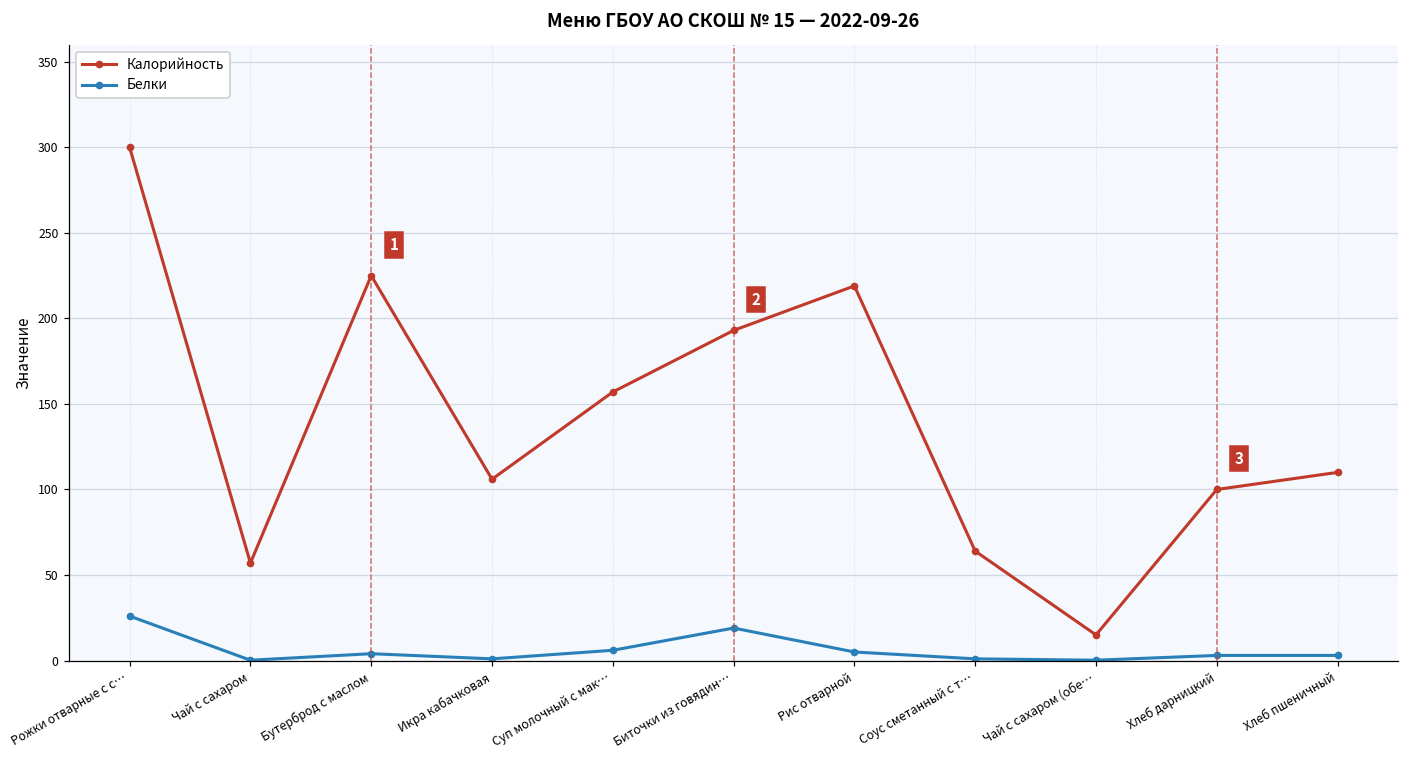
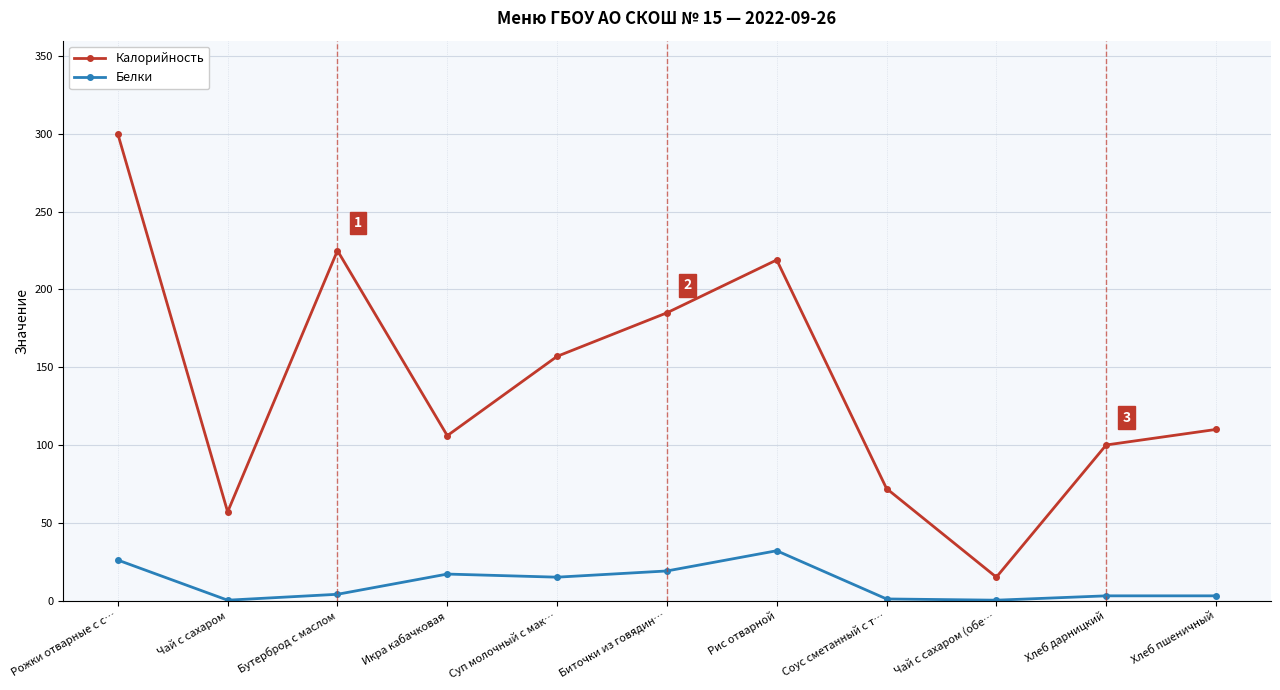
Белки, Икра кабачковая: 1 -> 17
Белки, Суп молочный с мак…: 6 -> 15
Калорийность, Биточки из говядин…: 193 -> 185
Белки, Рис отварной: 5 -> 32
Калорийность, Соус сметанный с т…: 64 -> 72
